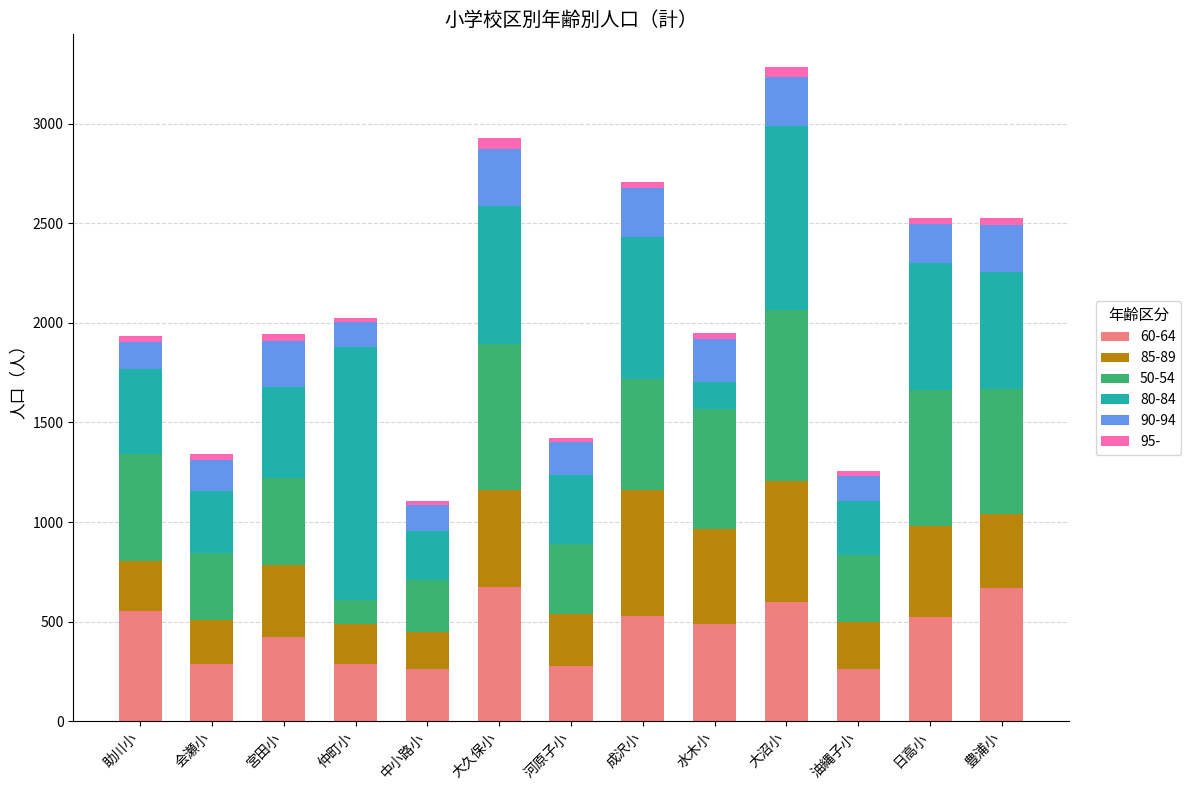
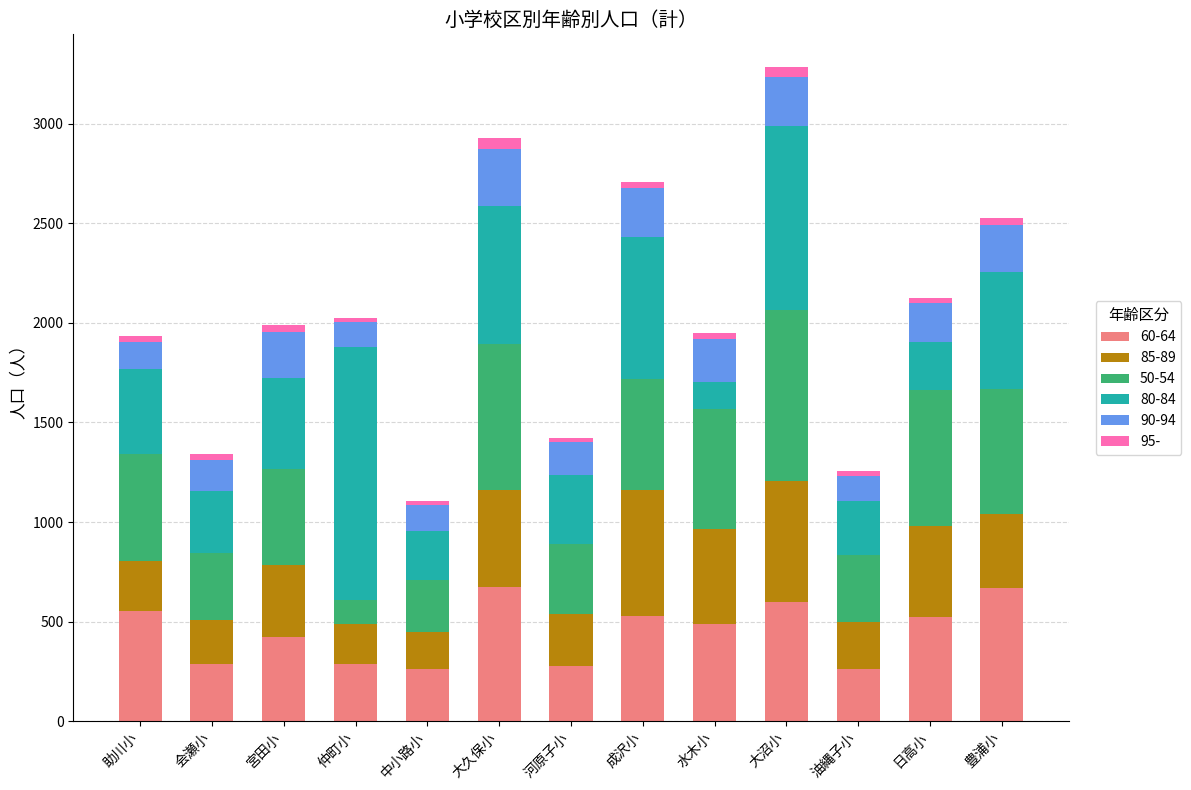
50-54, 宮田小: 440 -> 490
80-84, 日高小: 640 -> 240
